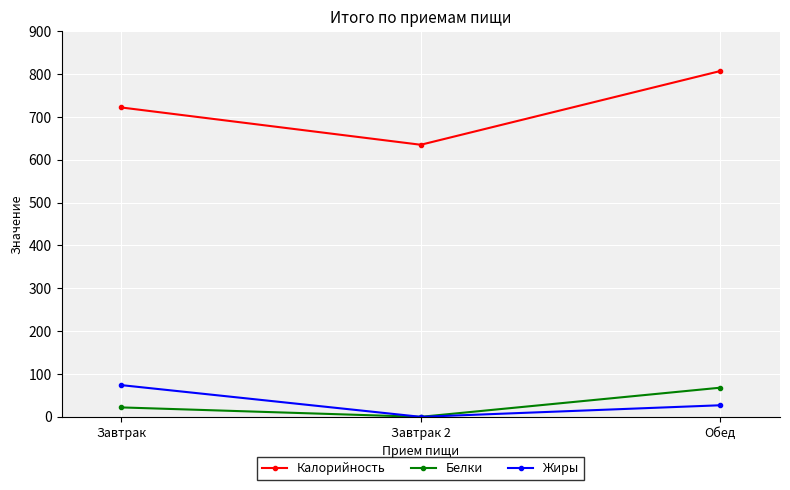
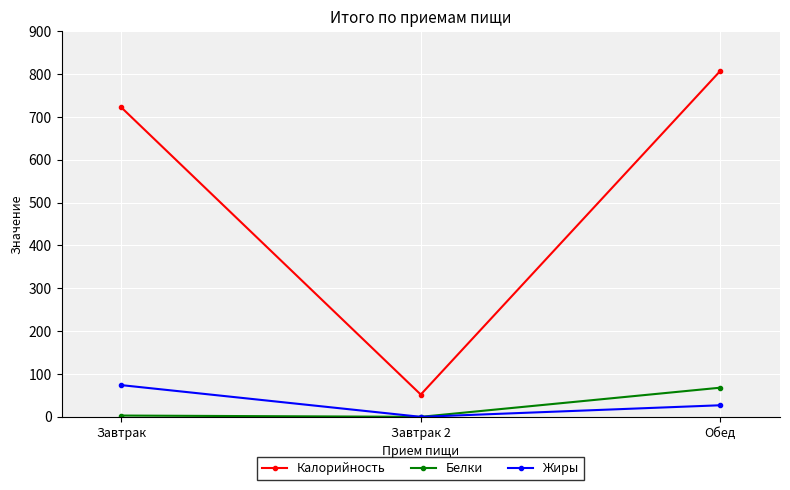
Белки, Завтрак: 20 -> 0
Калорийность, Завтрак 2: 640 -> 50
